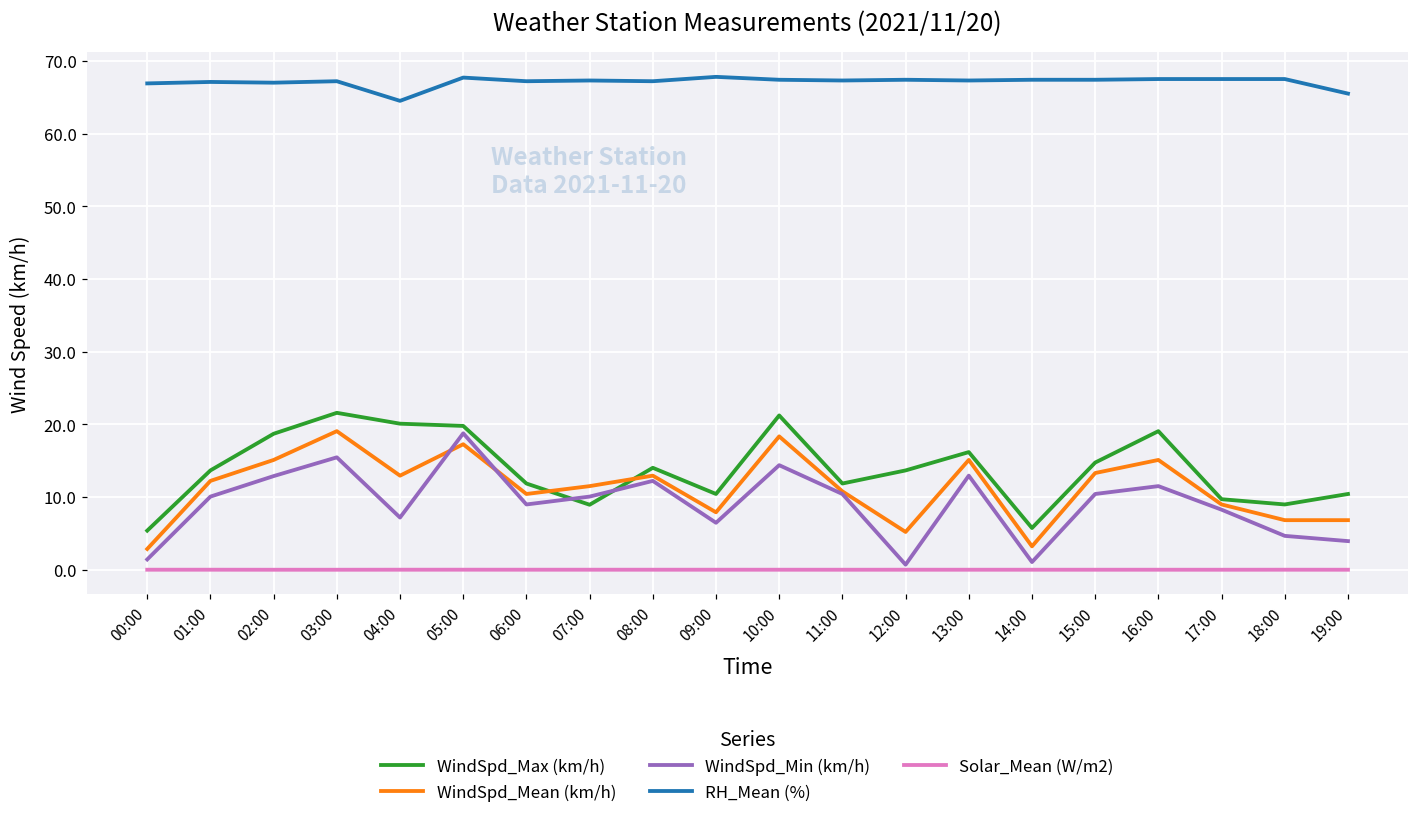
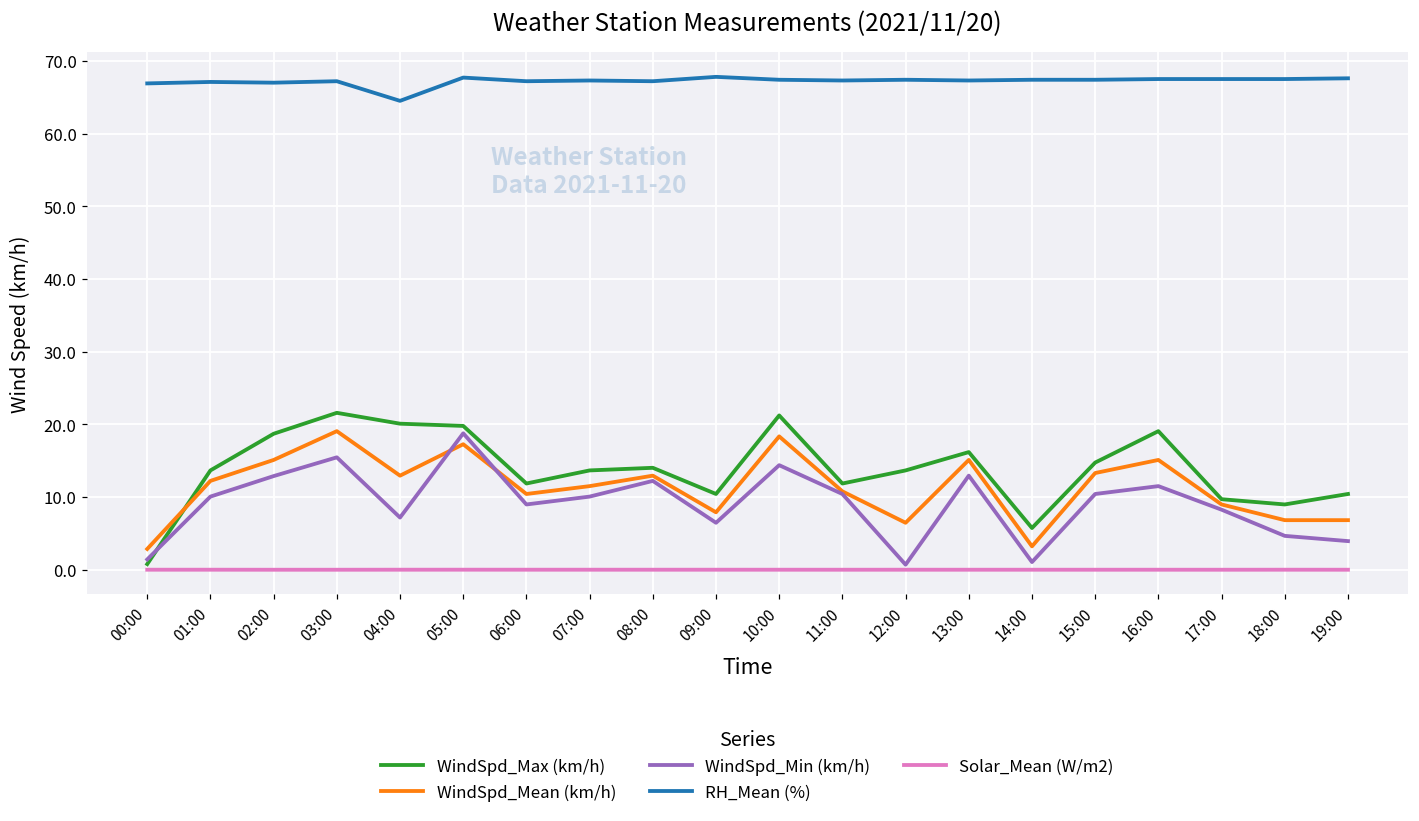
WindSpd_Max (km/h), 00:00: 5 -> 1
WindSpd_Max (km/h), 07:00: 9 -> 14
WindSpd_Mean (km/h), 12:00: 5 -> 6
RH_Mean (%), 19:00: 66 -> 68
